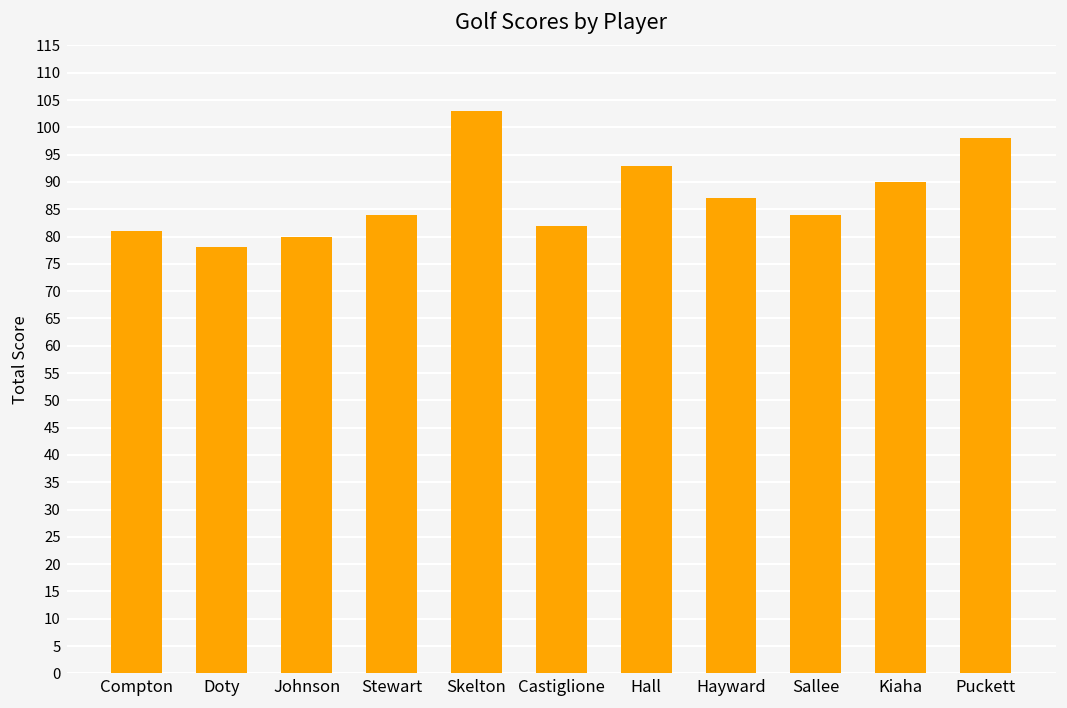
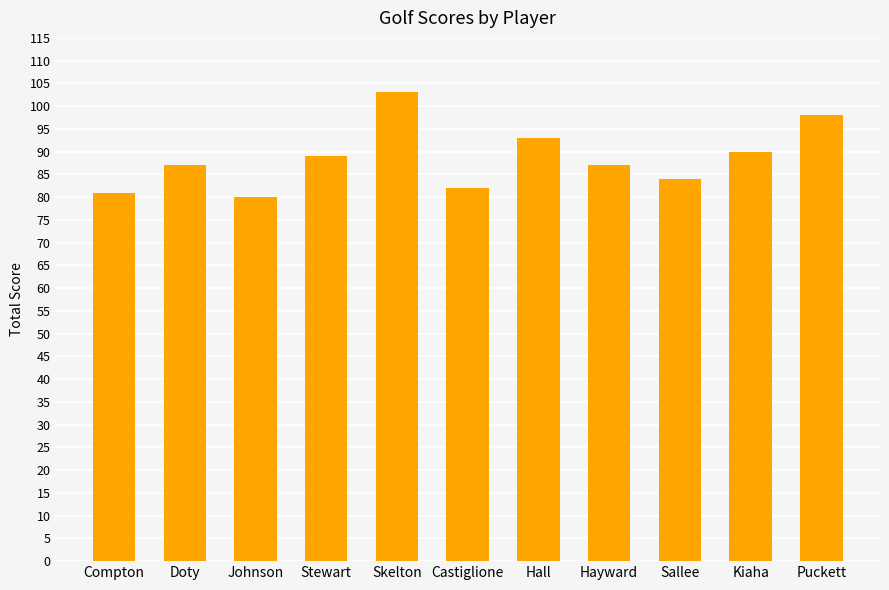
Doty: 78 -> 87
Stewart: 84 -> 89
